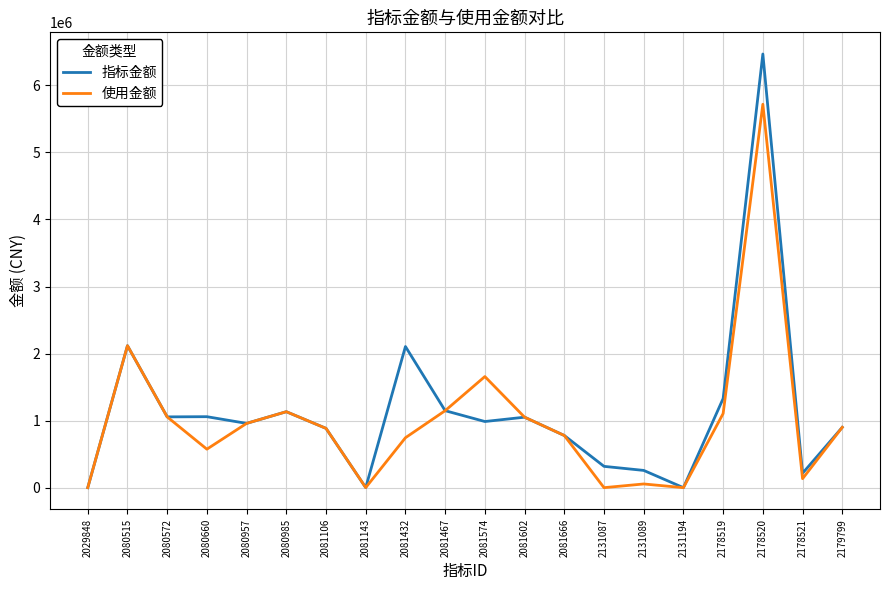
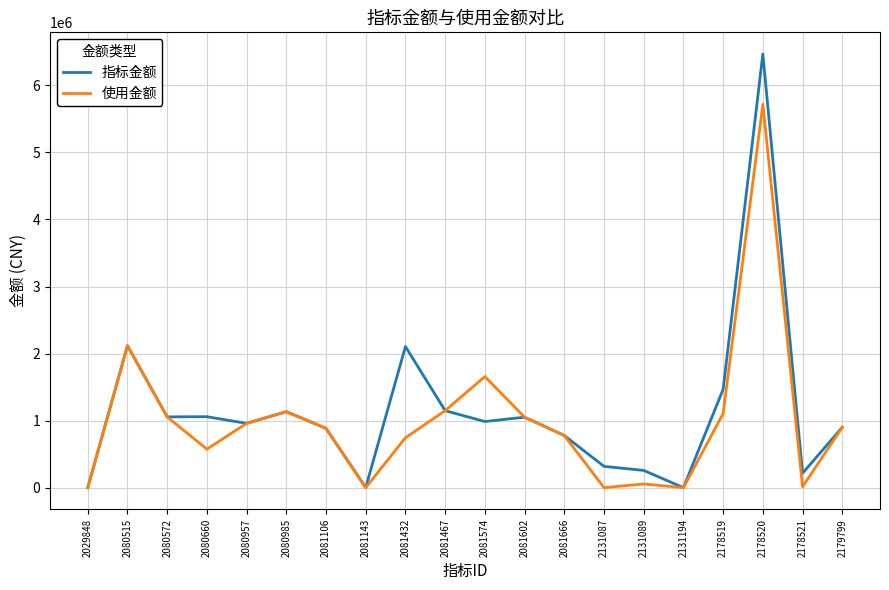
指标金额, 2178519: 1300000 -> 1500000
使用金额, 2178521: 100000 -> 0
